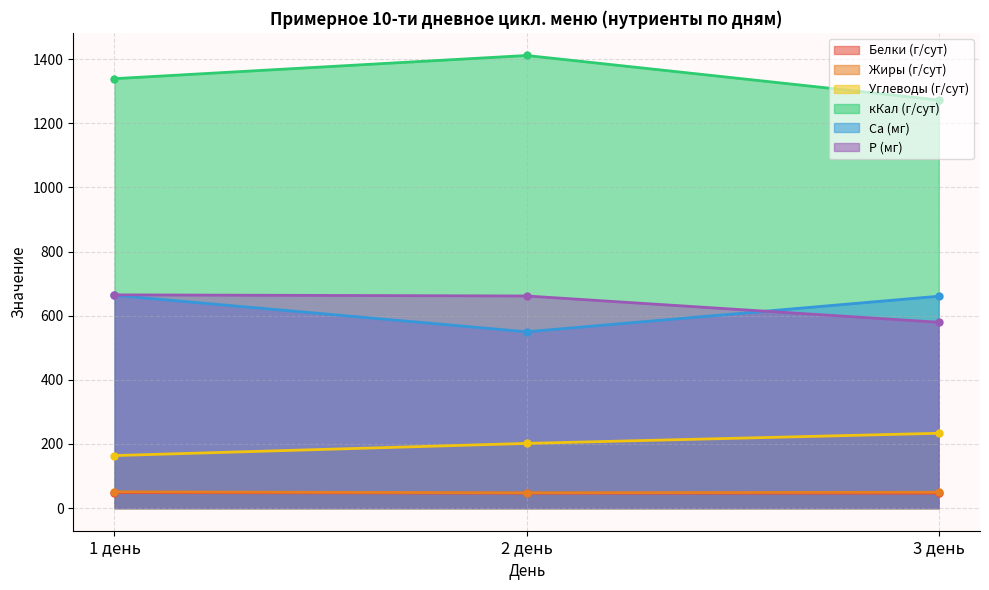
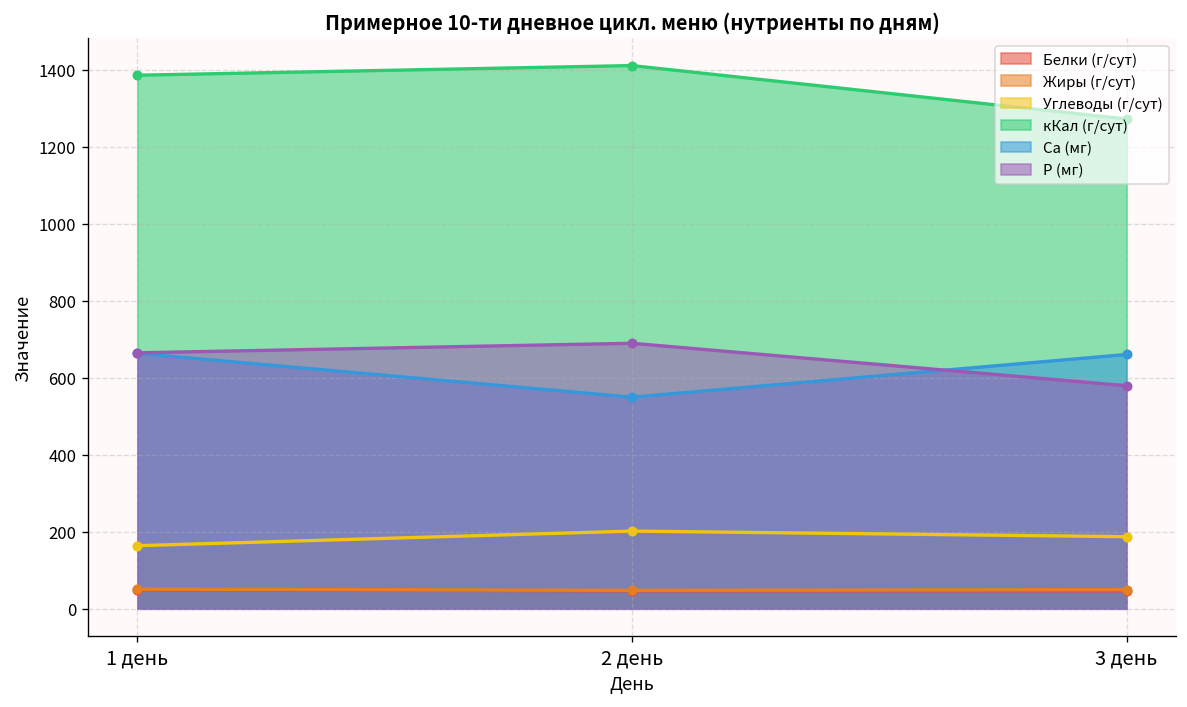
кКал (г/сут), 1 день: 1340 -> 1390
Р (мг), 2 день: 660 -> 690
Углеводы (г/сут), 3 день: 230 -> 190
